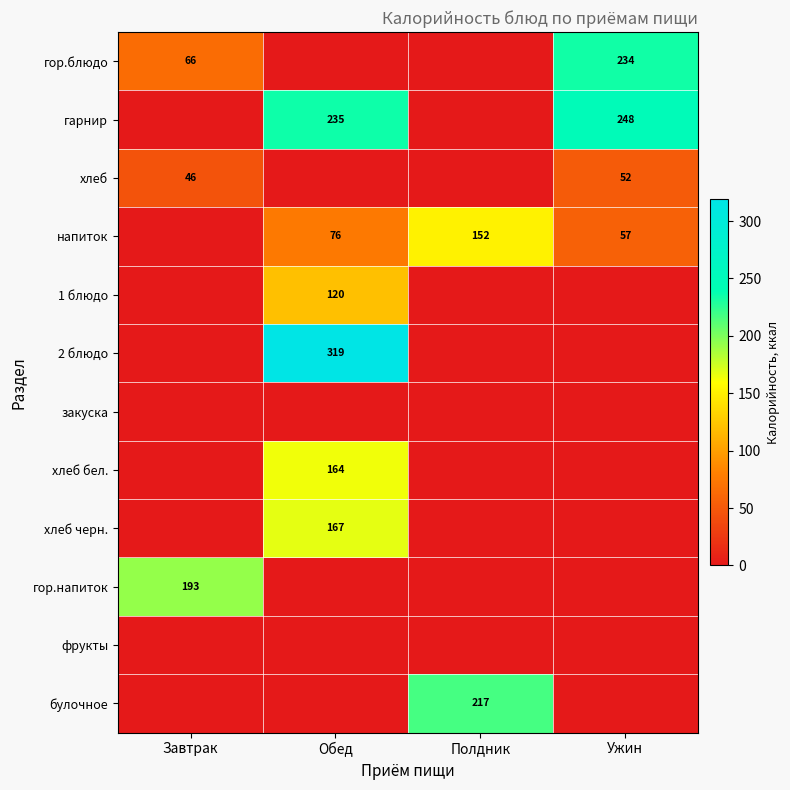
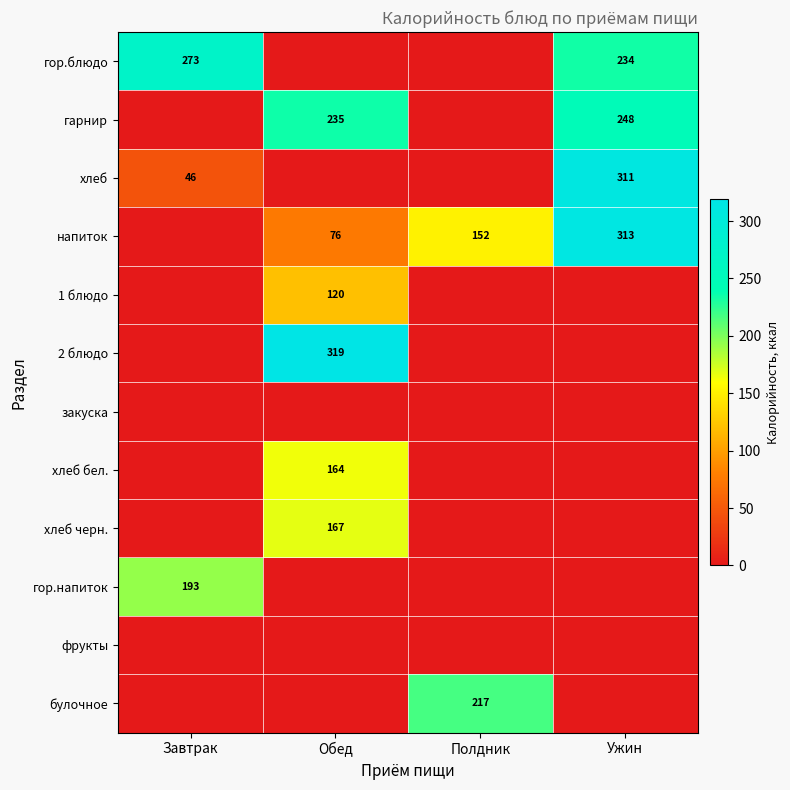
гор.блюдо, Завтрак: 66 -> 273
хлеб, Ужин: 52 -> 311
напиток, Ужин: 57 -> 313
